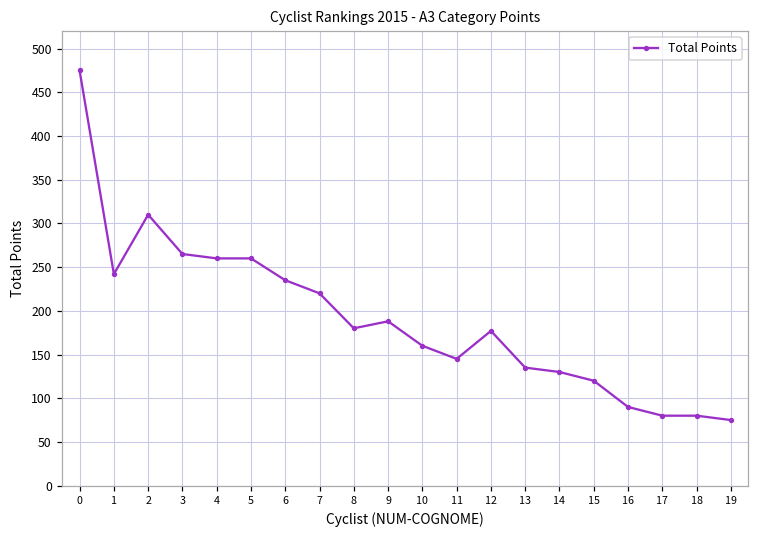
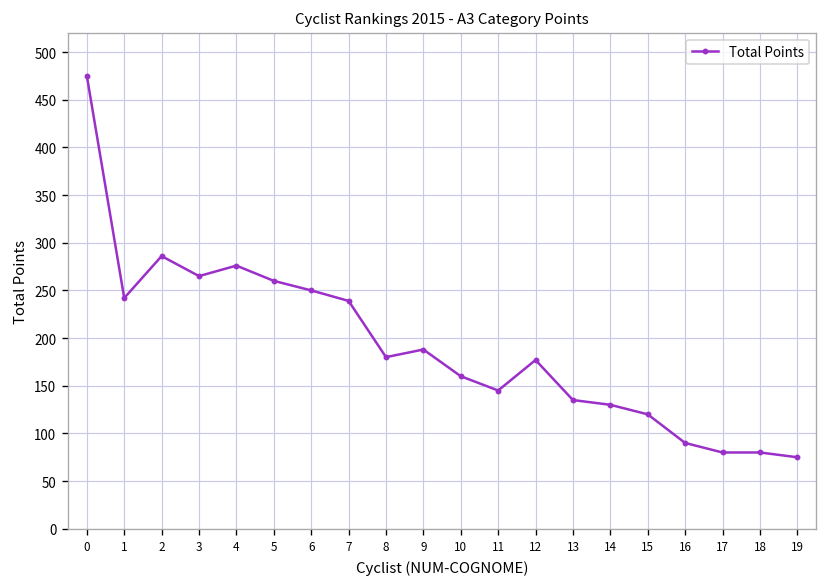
2: 310 -> 290
4: 260 -> 280
6: 240 -> 250
7: 220 -> 240
